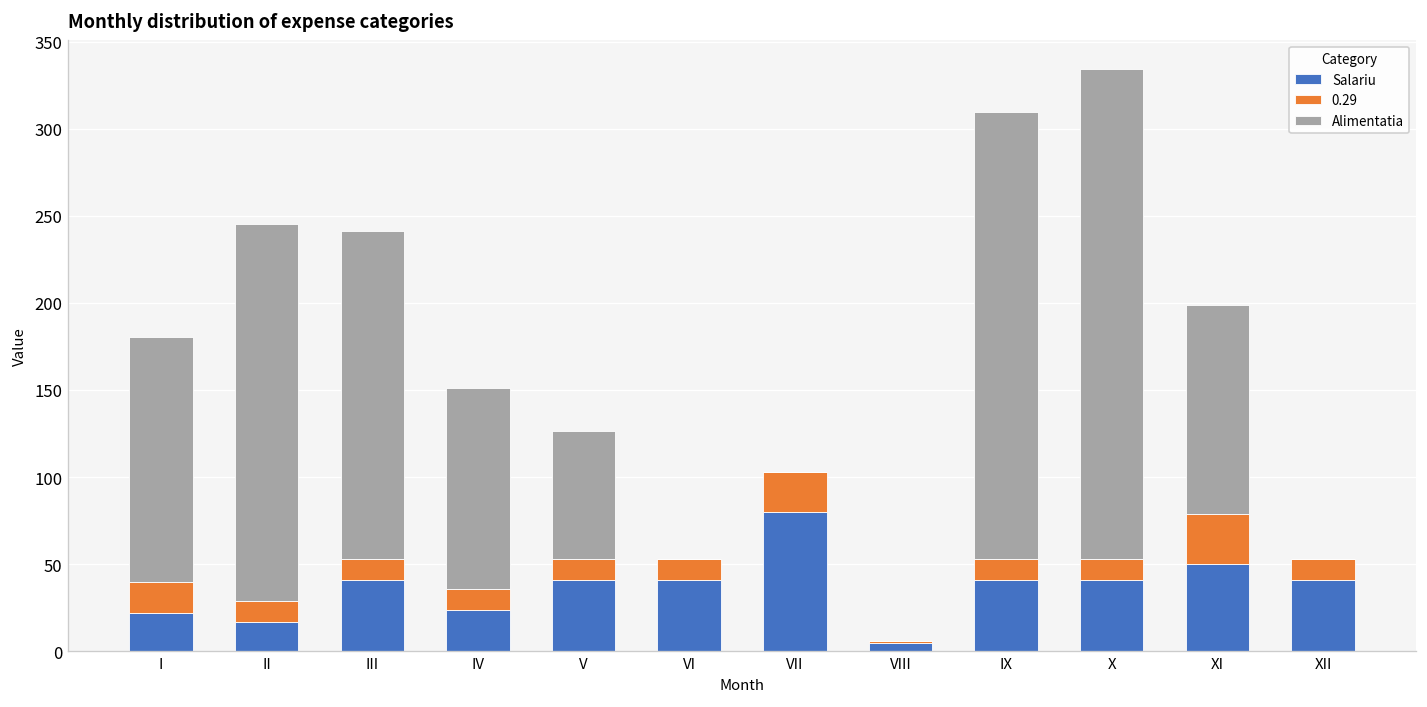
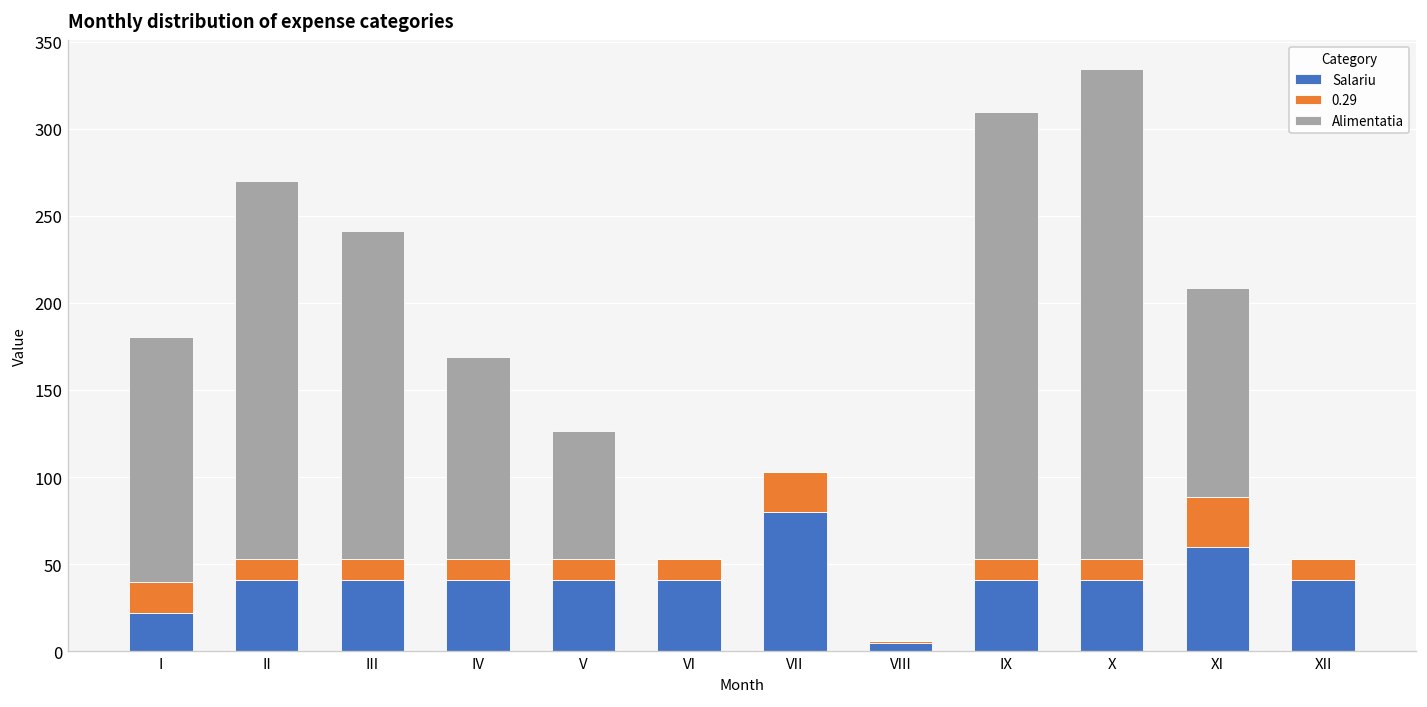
Salariu, II: 17 -> 41
Salariu, IV: 24 -> 41
Salariu, XI: 50 -> 60
